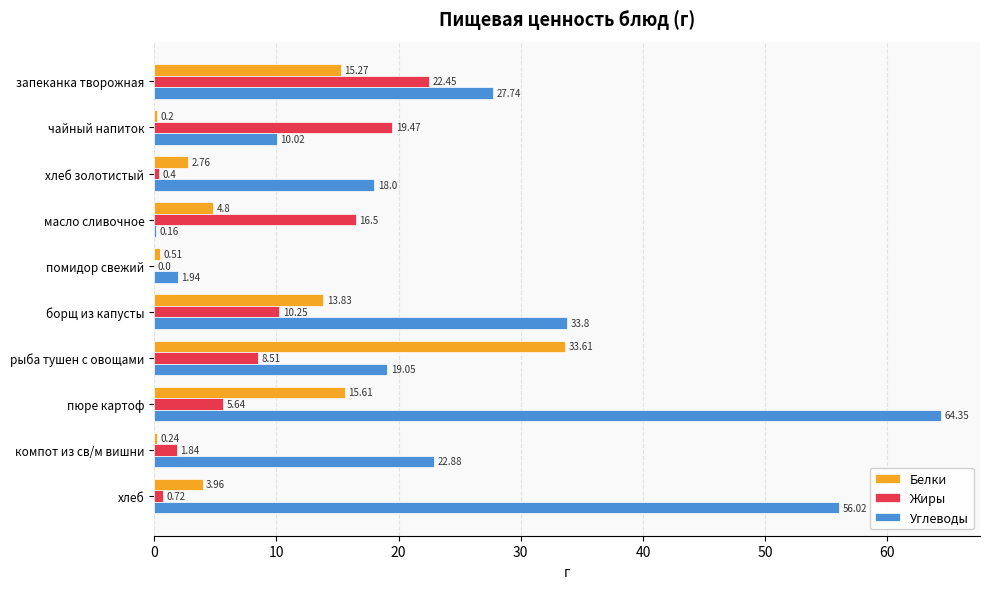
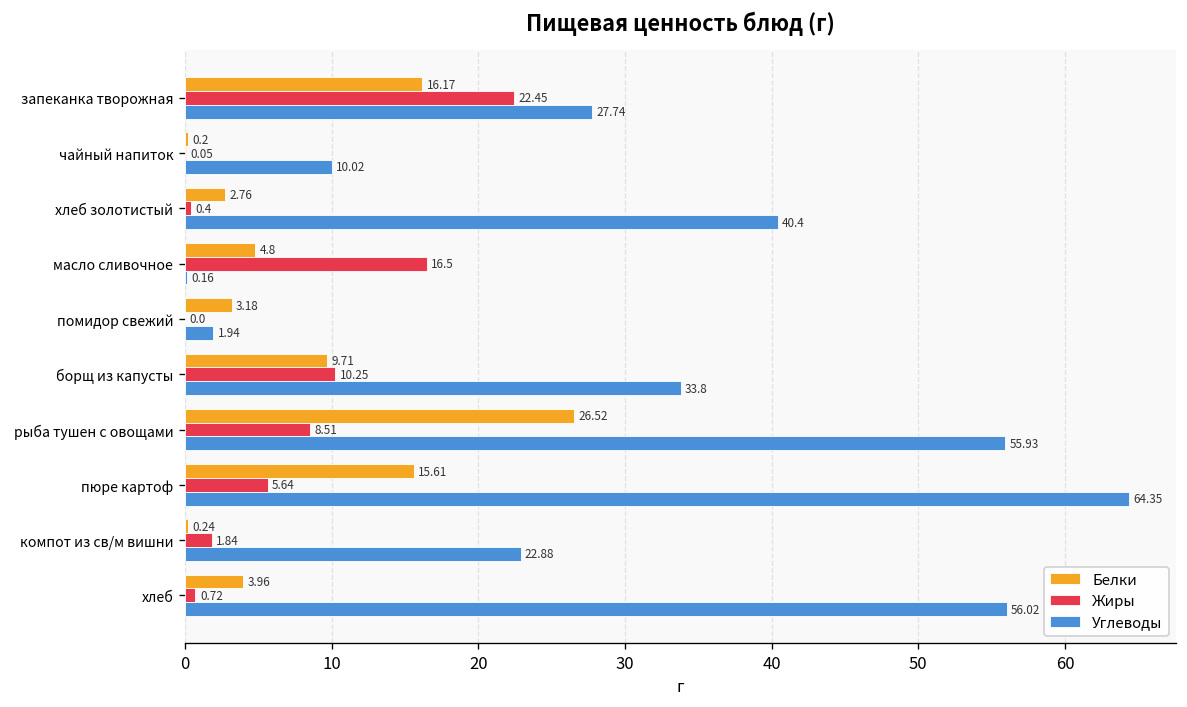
Белки, запеканка творожная: 15.27 -> 16.17
Жиры, чайный напиток: 19.47 -> 0.05
Углеводы, хлеб золотистый: 18.0 -> 40.4
Белки, помидор свежий: 0.51 -> 3.18
Белки, борщ из капусты: 13.83 -> 9.71
Белки, рыба тушен с овощами: 33.61 -> 26.52
Углеводы, рыба тушен с овощами: 19.05 -> 55.93
